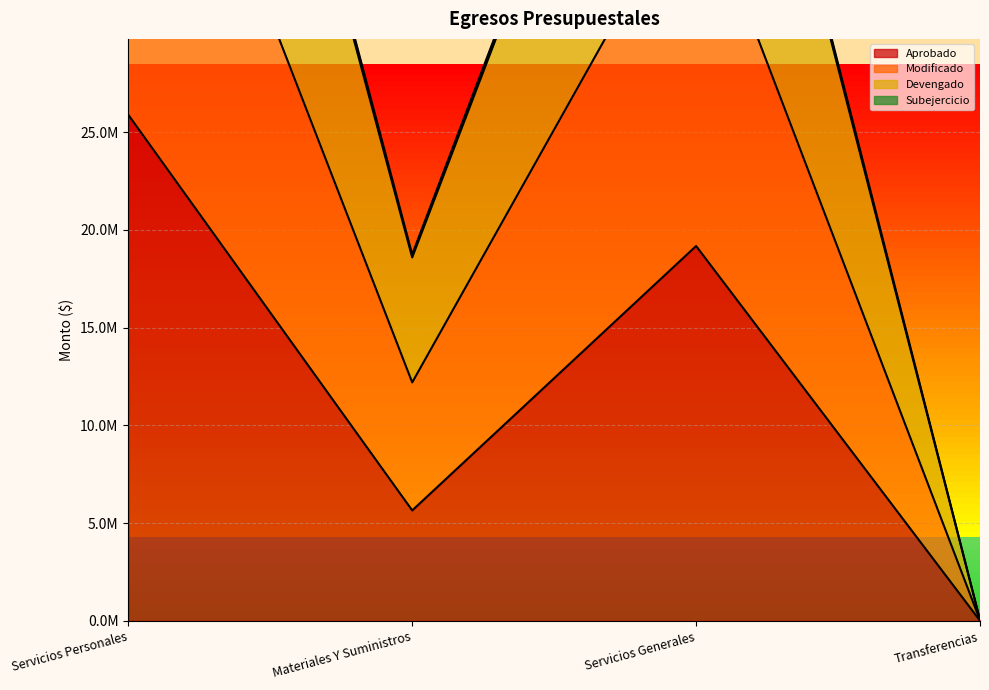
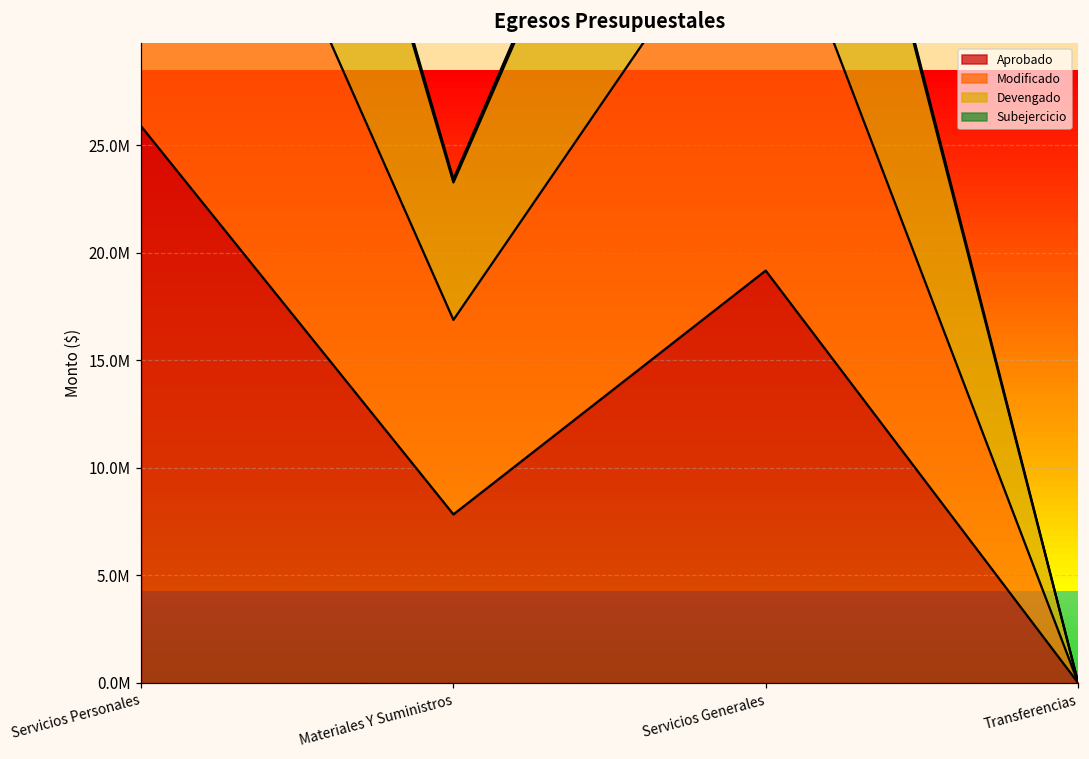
Aprobado, Materiales Y Suministros: 5600000 -> 7800000
Modificado, Materiales Y Suministros: 6500000 -> 9000000
